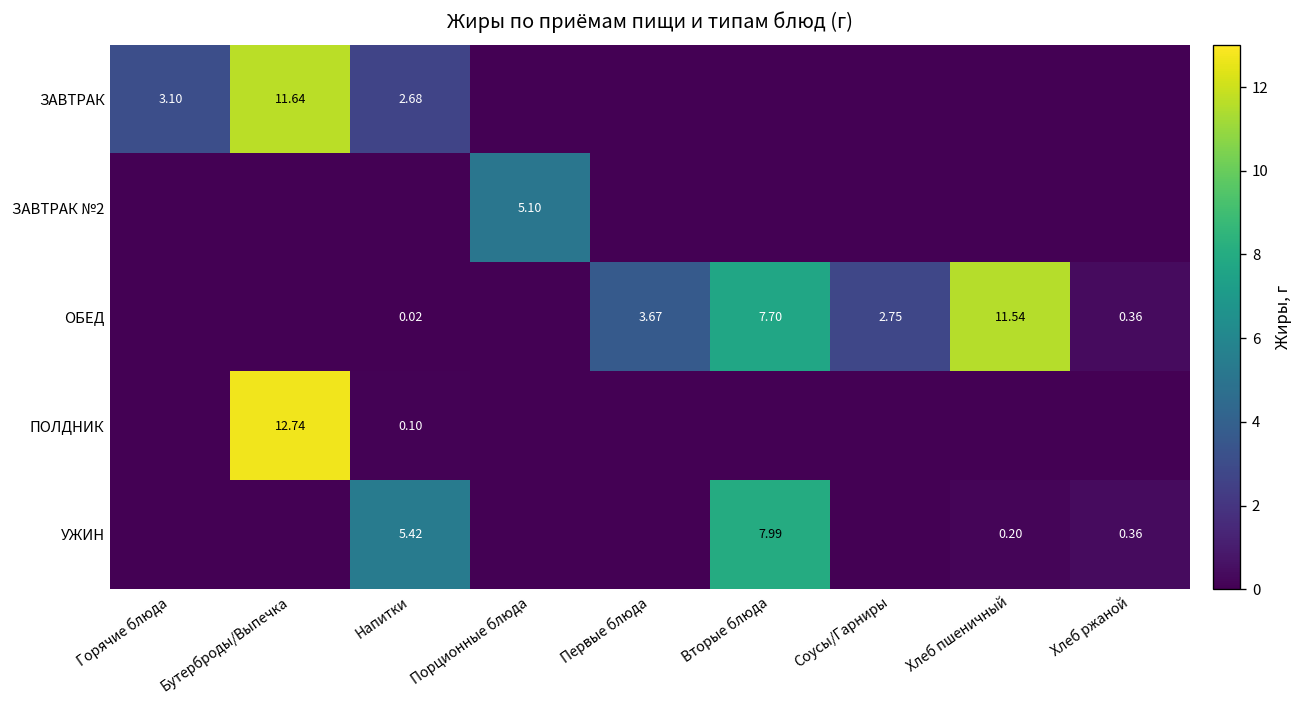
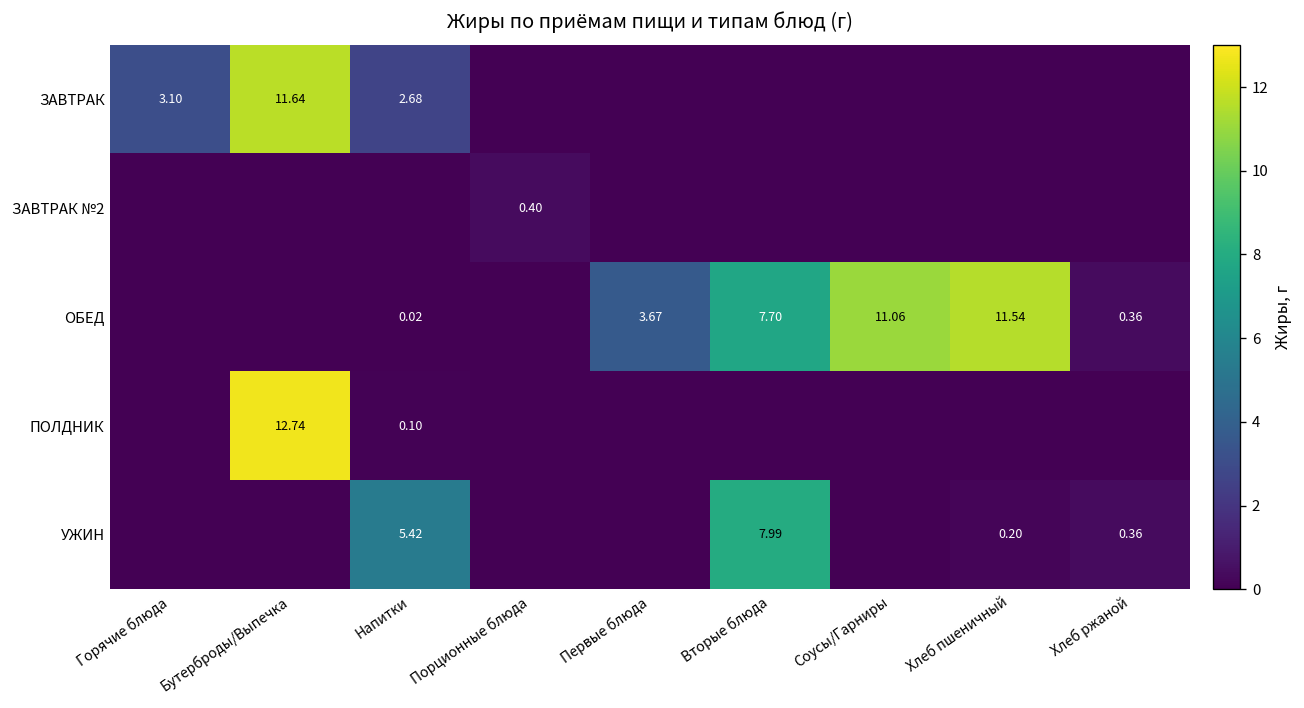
ЗАВТРАК №2, Порционные блюда: 5.10 -> 0.40
ОБЕД, Соусы/Гарниры: 2.75 -> 11.06
